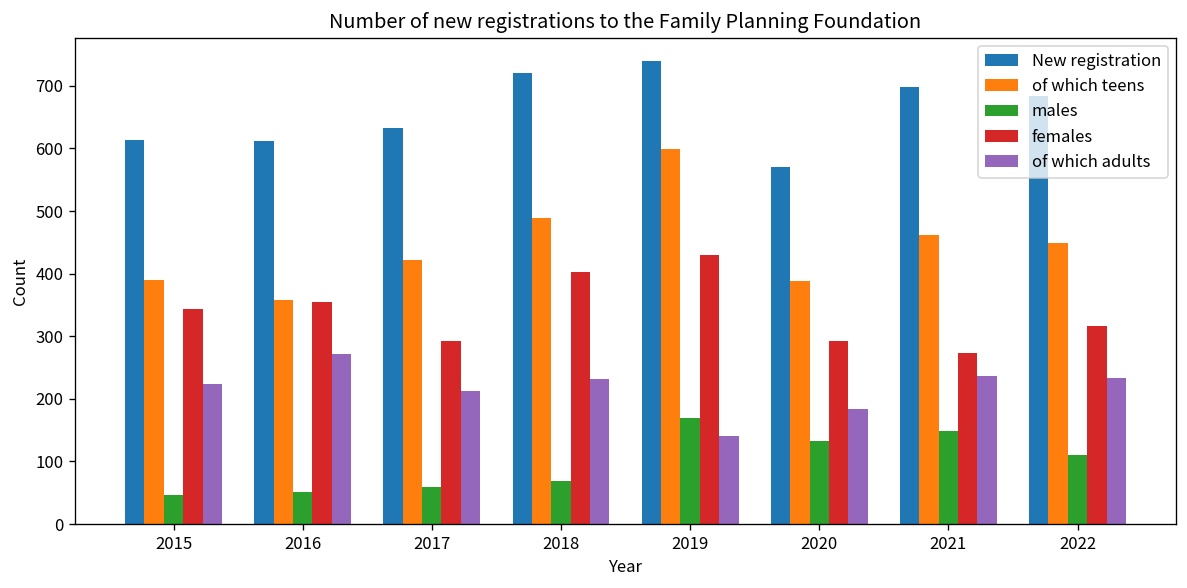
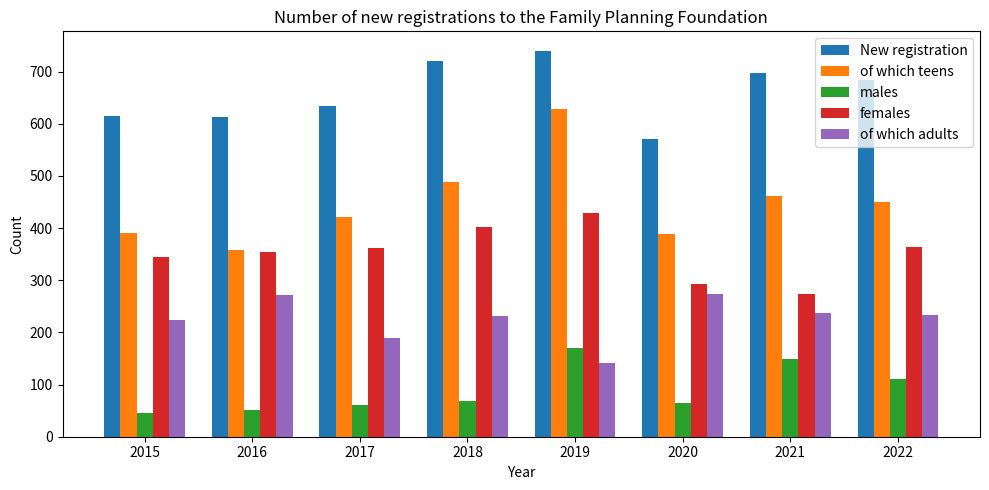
females, 2017: 290 -> 360
of which adults, 2017: 210 -> 190
of which teens, 2019: 600 -> 630
males, 2020: 130 -> 70
of which adults, 2020: 180 -> 270
females, 2022: 320 -> 360
